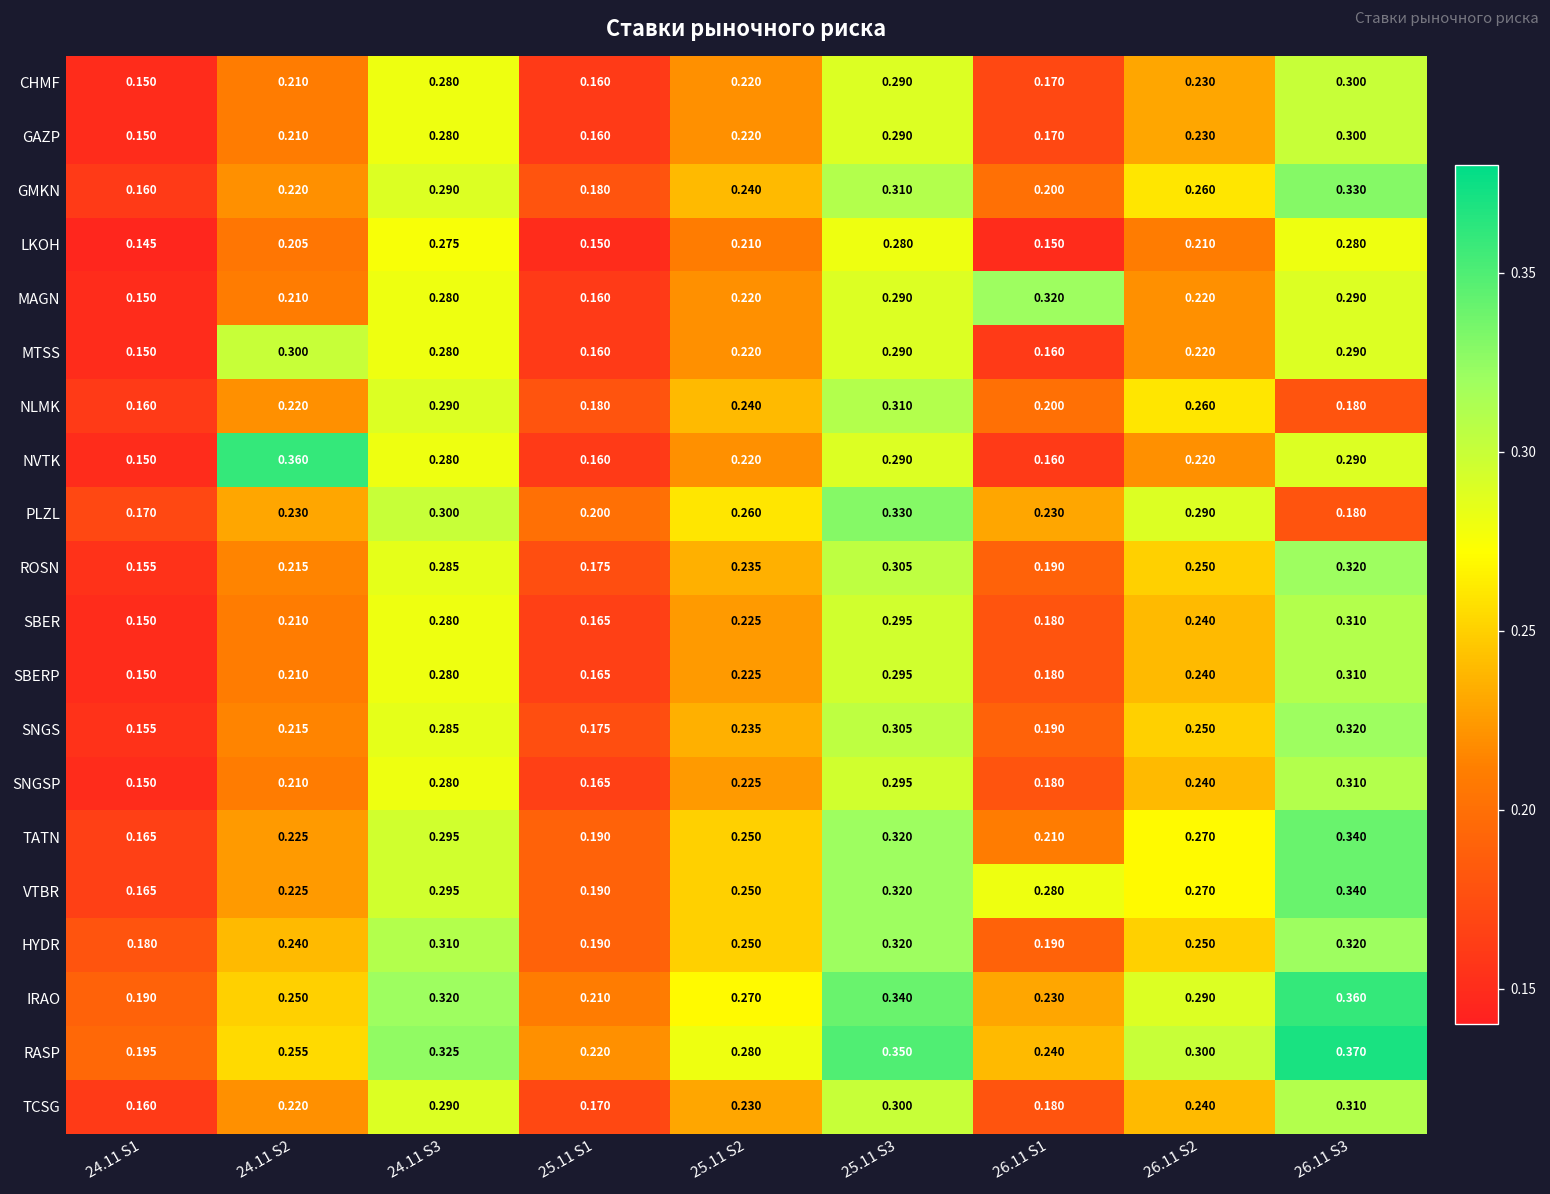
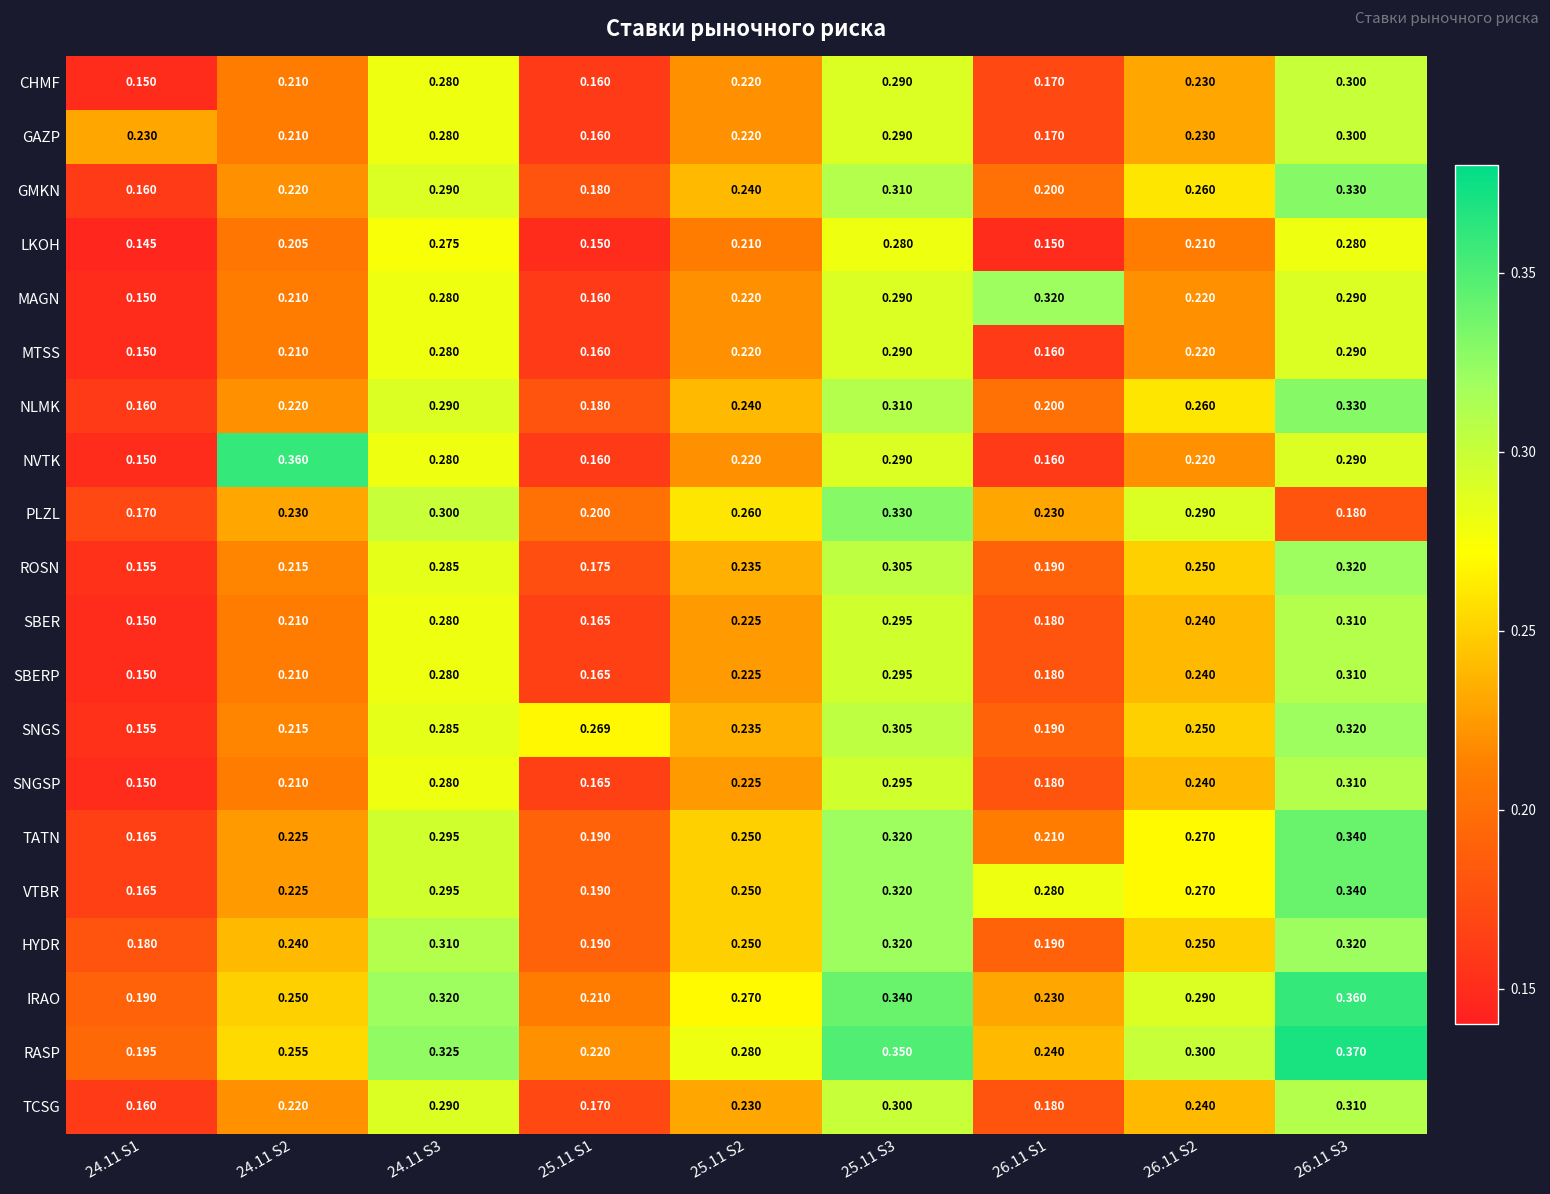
GAZP, 24.11 S1: 0.150 -> 0.230
MTSS, 24.11 S2: 0.300 -> 0.210
NLMK, 26.11 S3: 0.180 -> 0.330
SNGS, 25.11 S1: 0.175 -> 0.269
